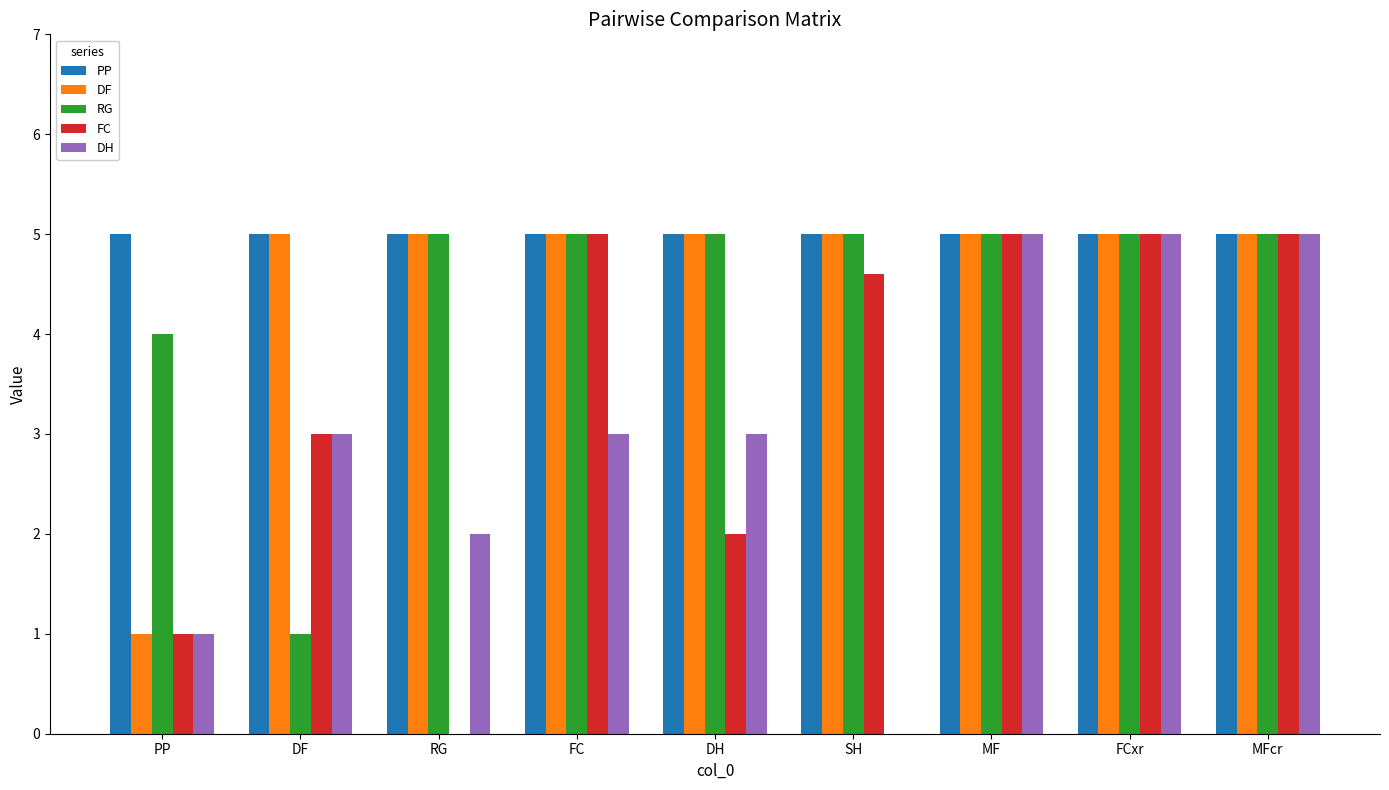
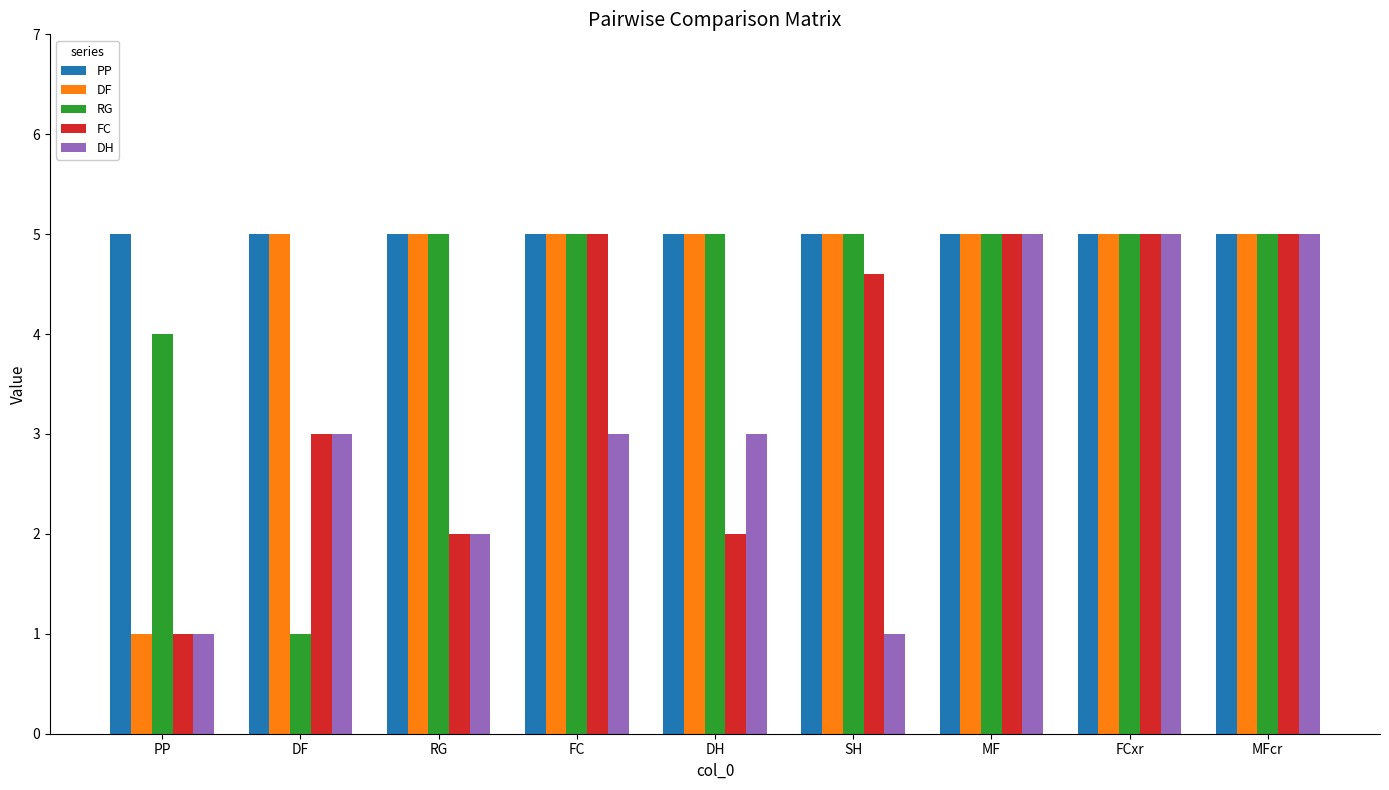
FC, RG: 0 -> 2
DH, SH: 0 -> 1
